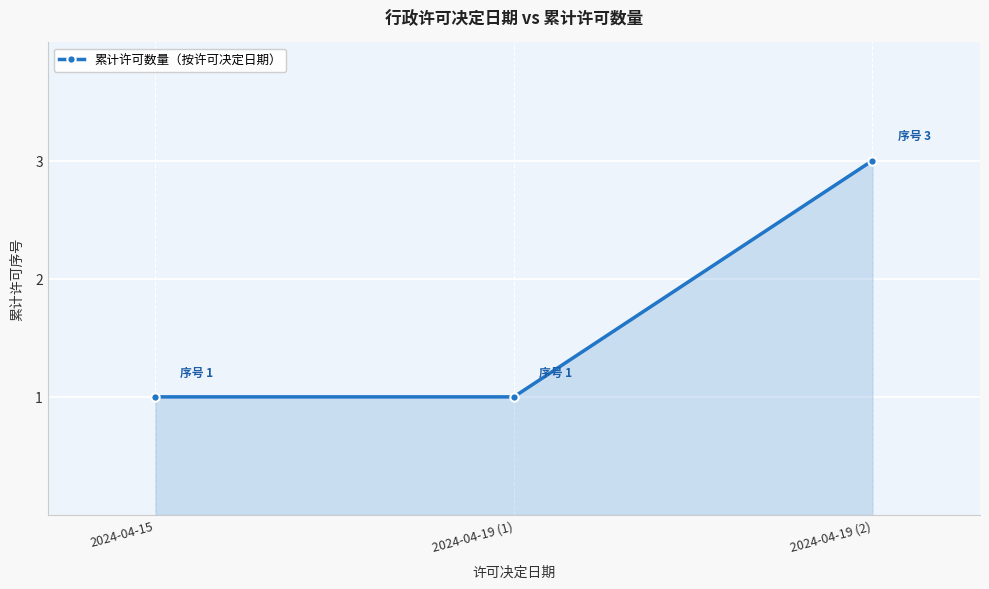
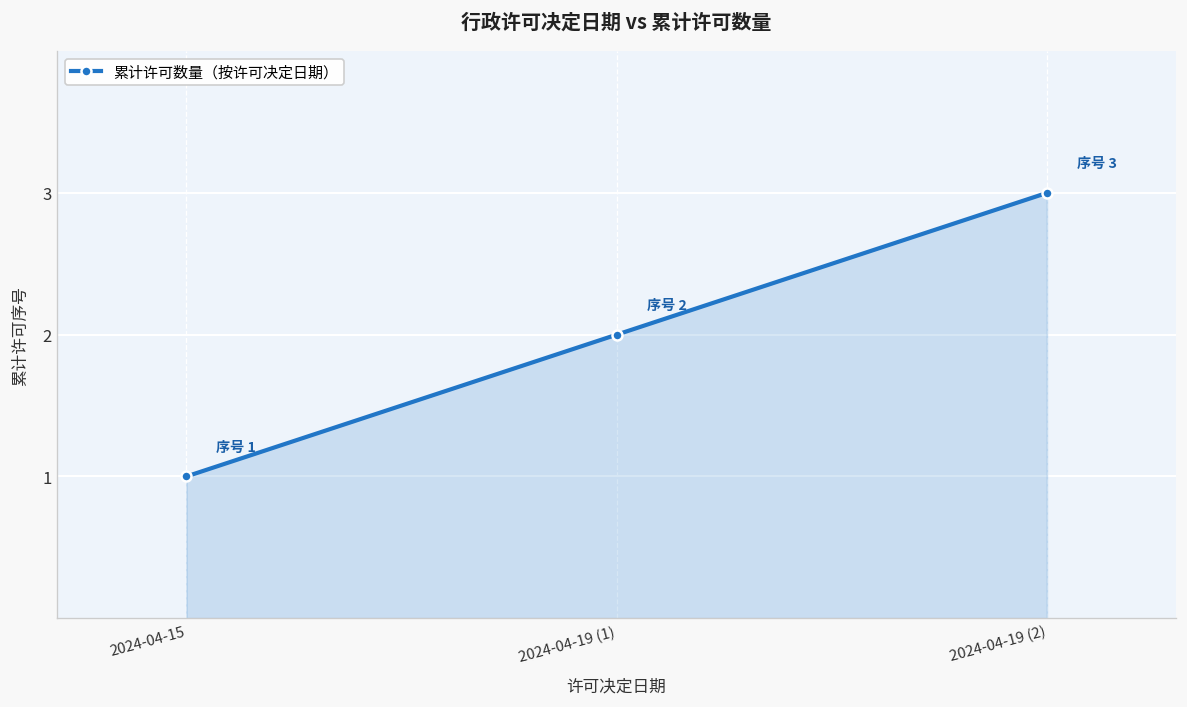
2024-04-19 (1): 1 -> 2
